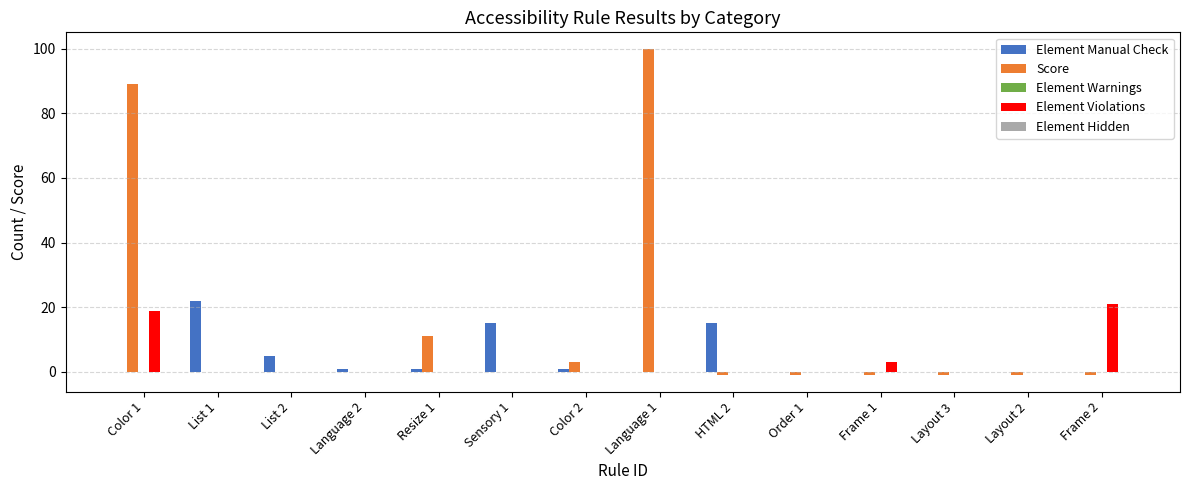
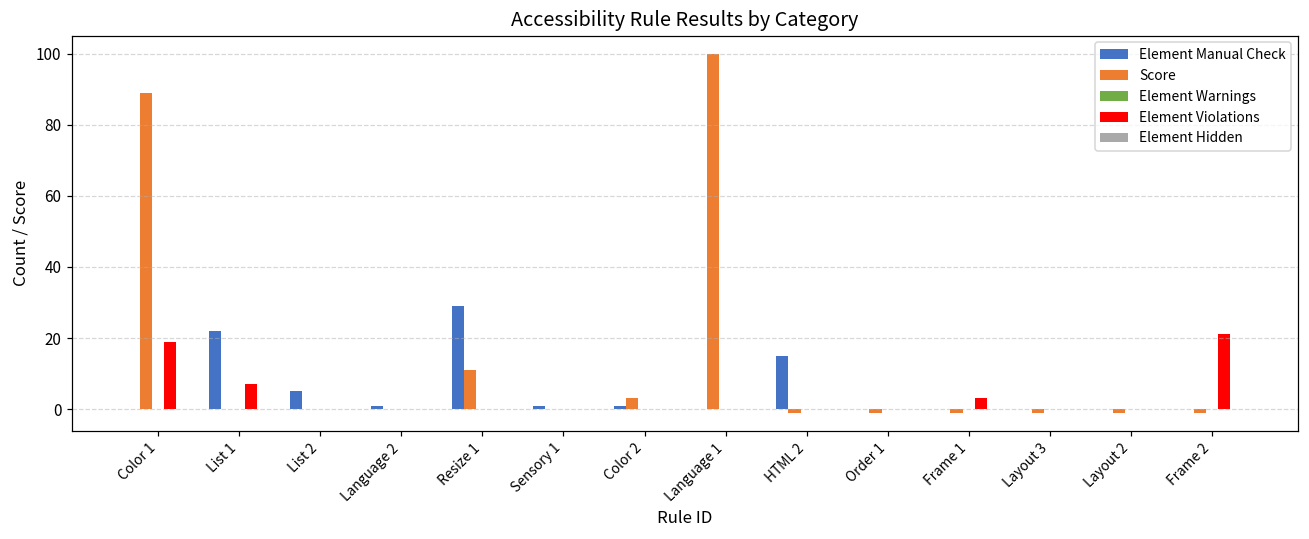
Element Violations, List 1: 0 -> 7
Element Manual Check, Resize 1: 1 -> 29
Element Manual Check, Sensory 1: 15 -> 1
